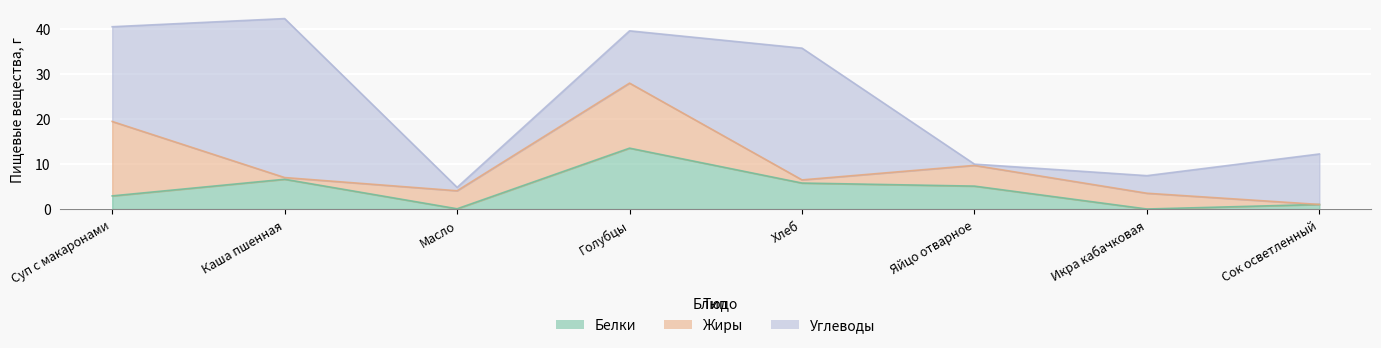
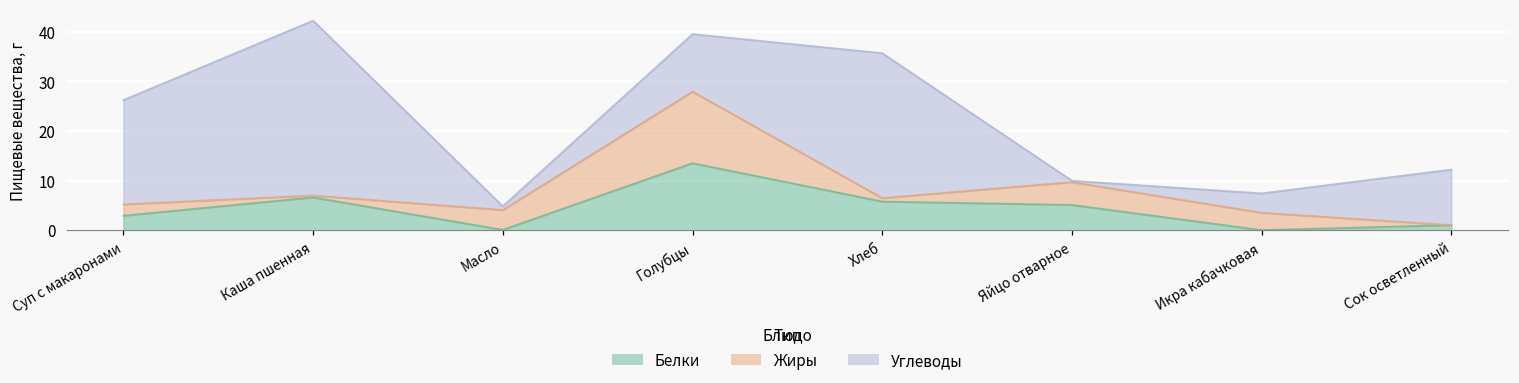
Жиры, Суп с макаронами: 17 -> 2
